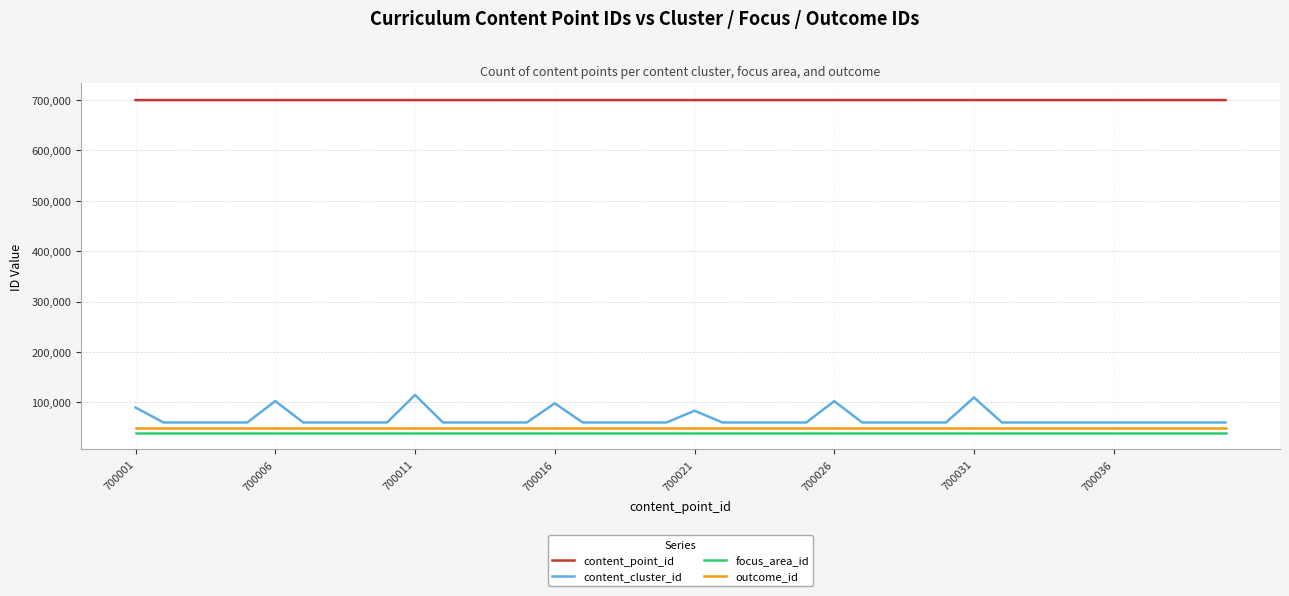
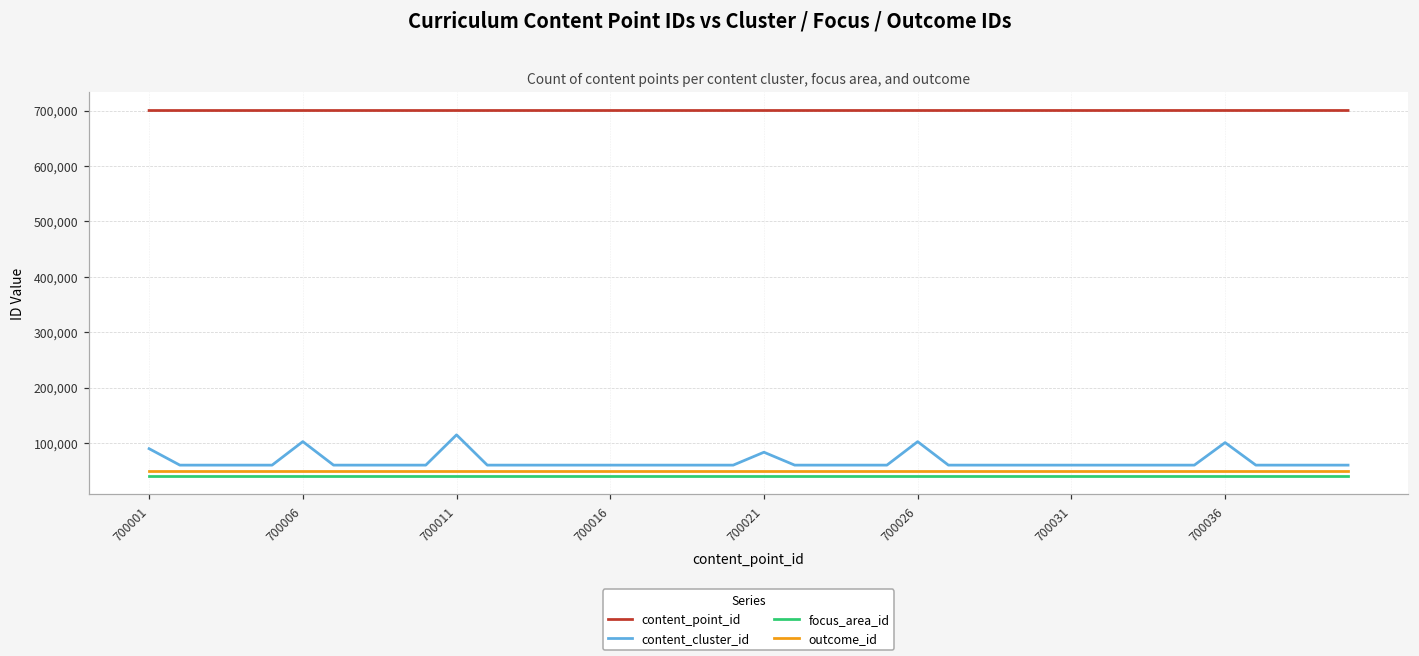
content_cluster_id, 700016: 100,000 -> 60,000
content_cluster_id, 700031: 110,000 -> 60,000
content_cluster_id, 700036: 60,000 -> 100,000
